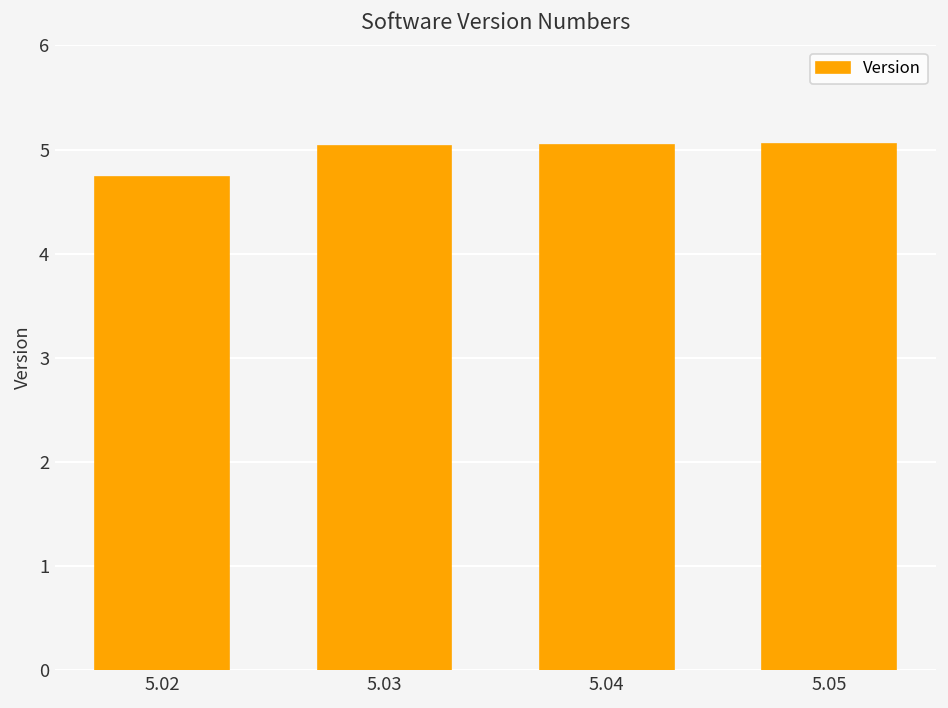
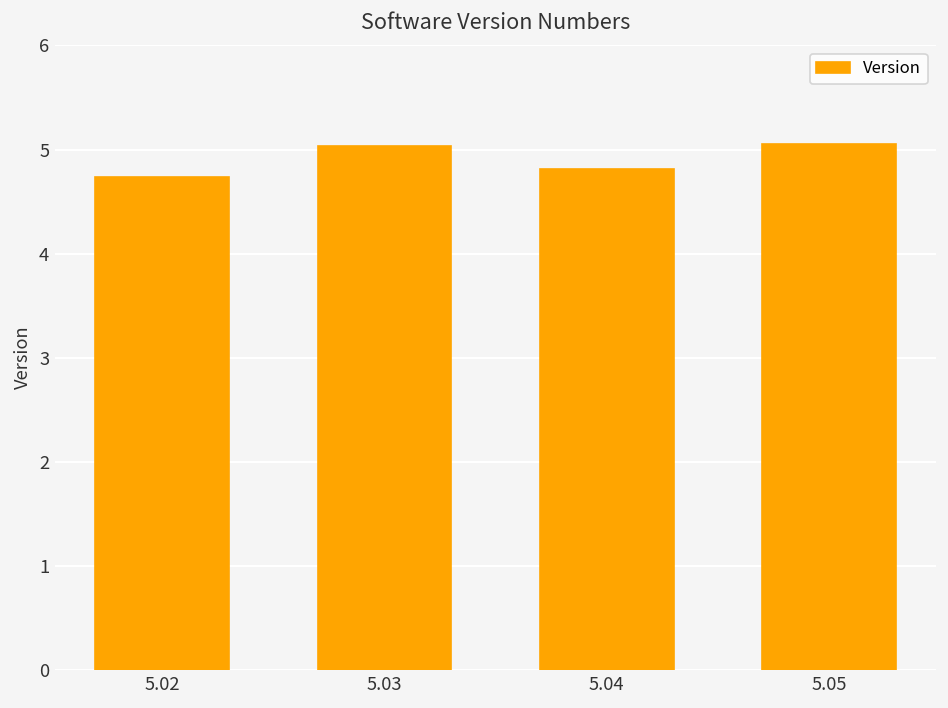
5.04: 5.0 -> 4.8
